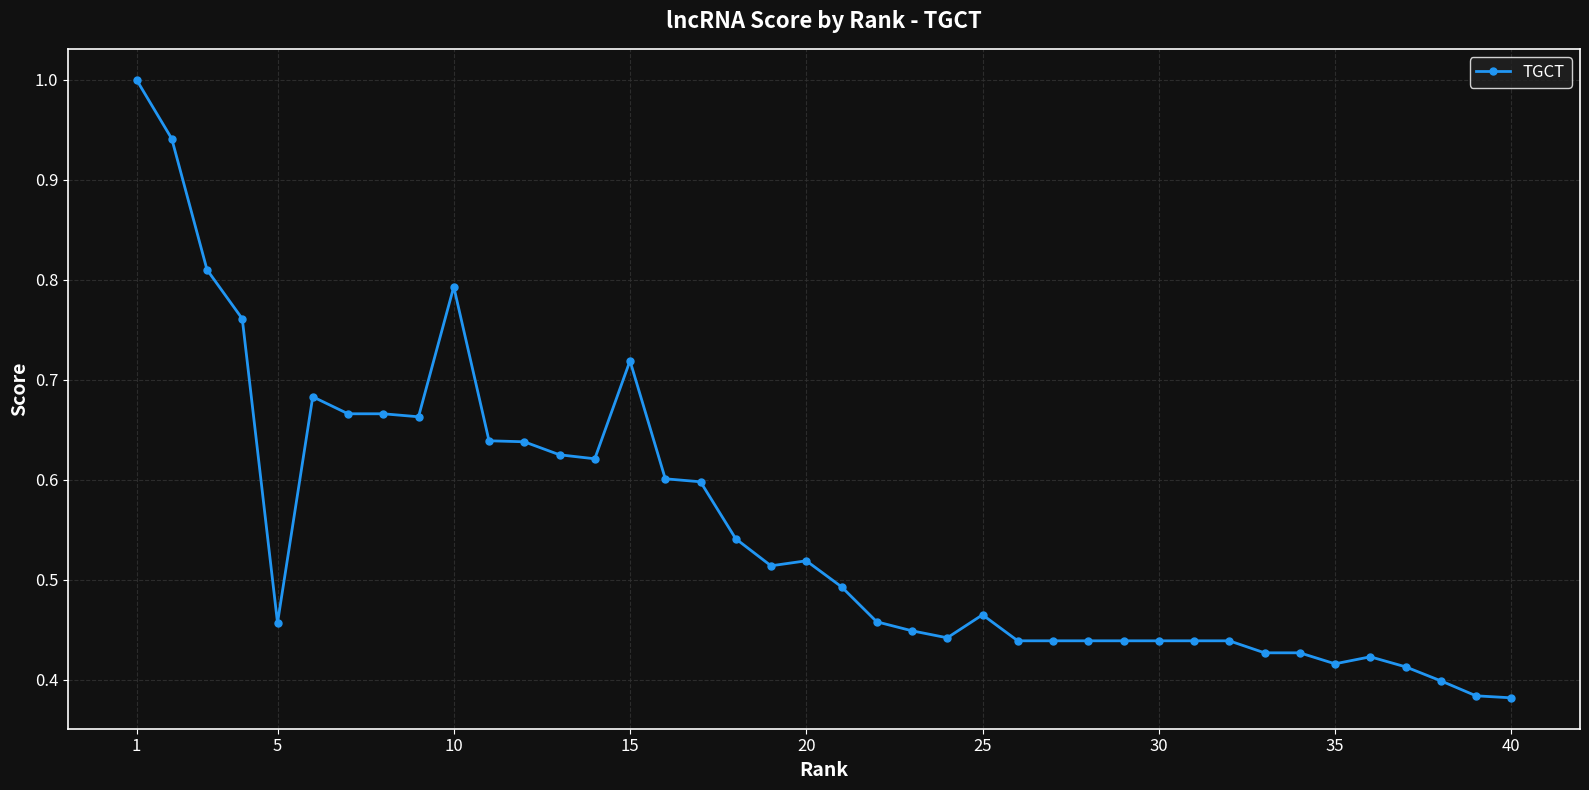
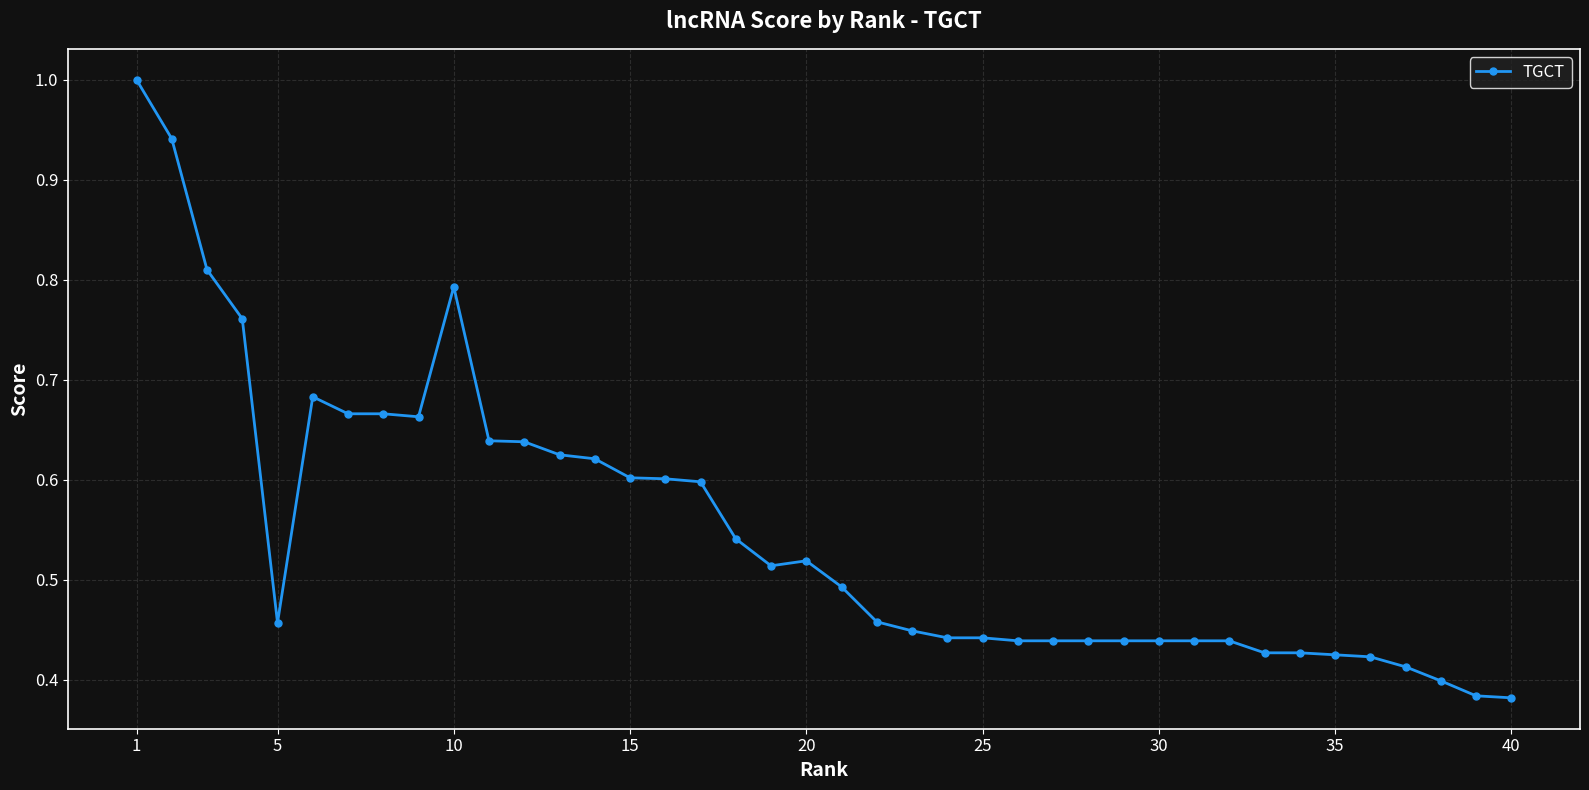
15: 0.719 -> 0.602
25: 0.465 -> 0.442
35: 0.416 -> 0.425
